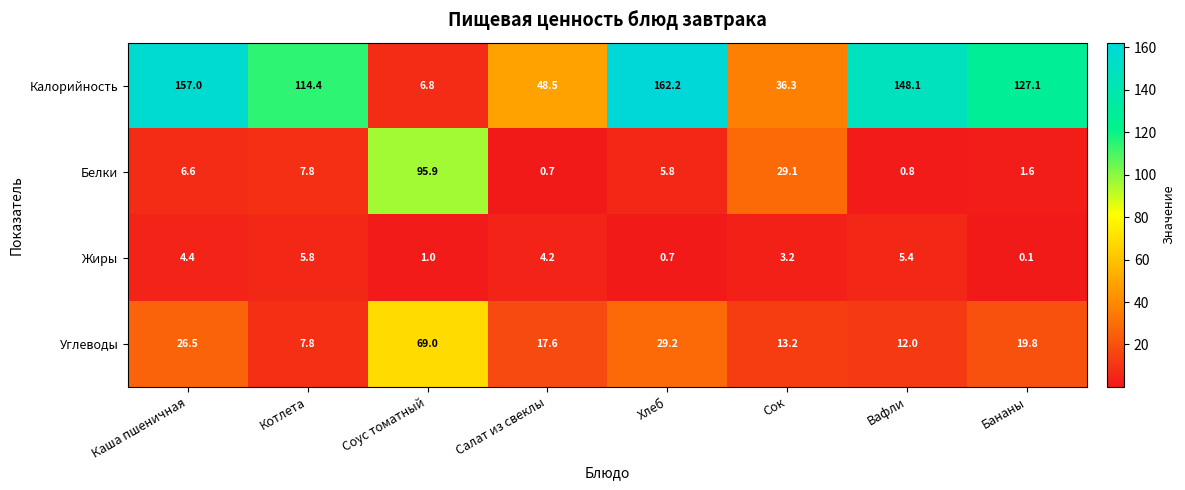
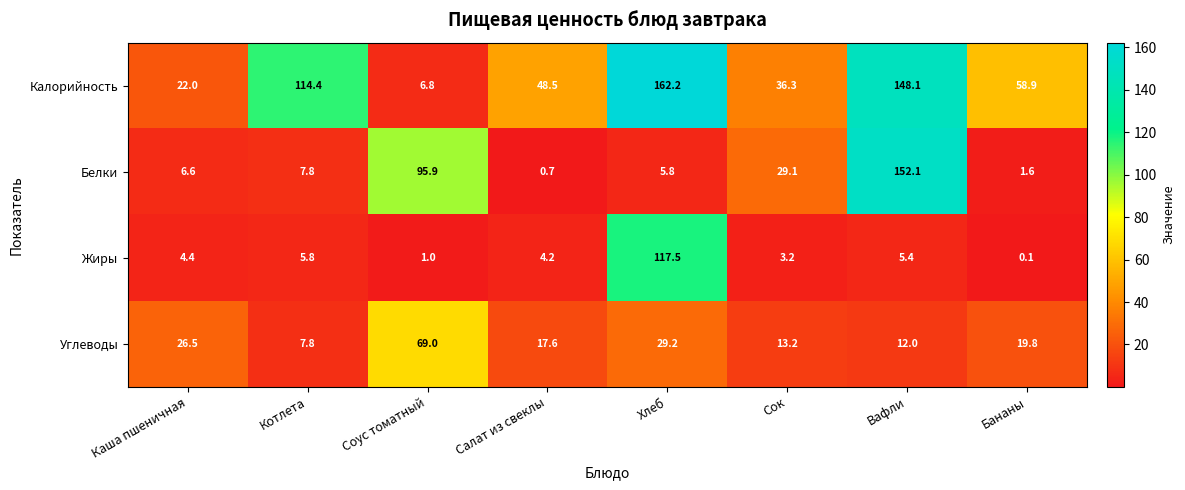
Калорийность, Каша пшеничная: 157.0 -> 22.0
Калорийность, Бананы: 127.1 -> 58.9
Белки, Вафли: 0.8 -> 152.1
Жиры, Хлеб: 0.7 -> 117.5
